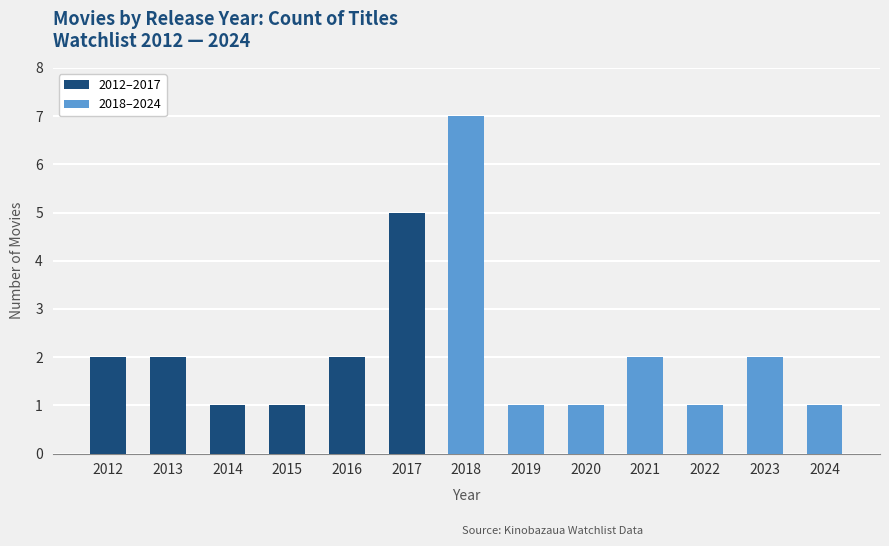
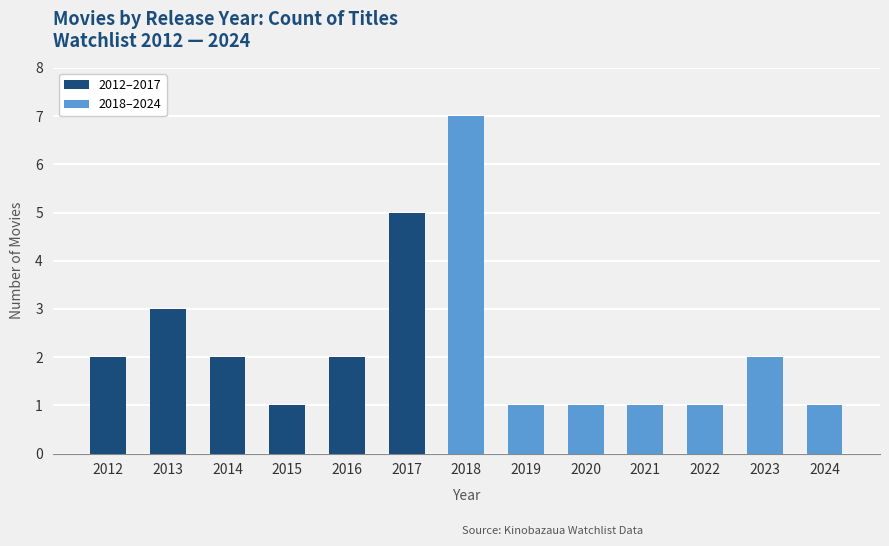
2013: 2 -> 3
2014: 1 -> 2
2021: 2 -> 1
